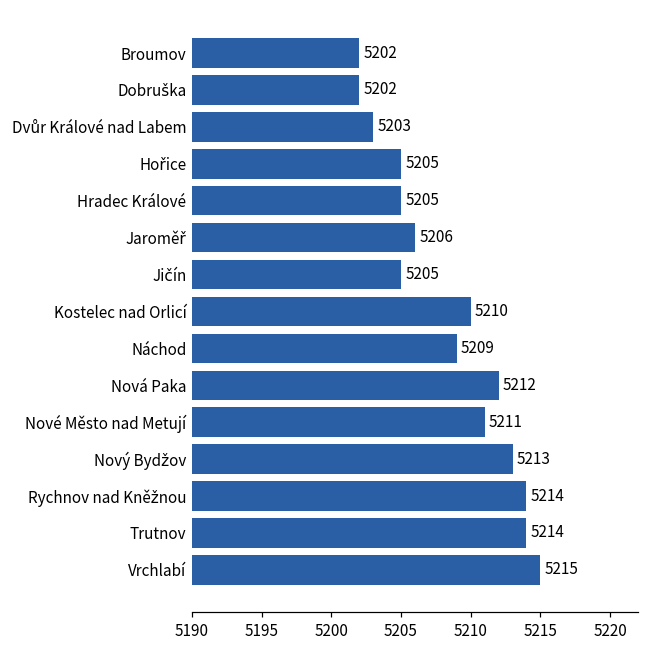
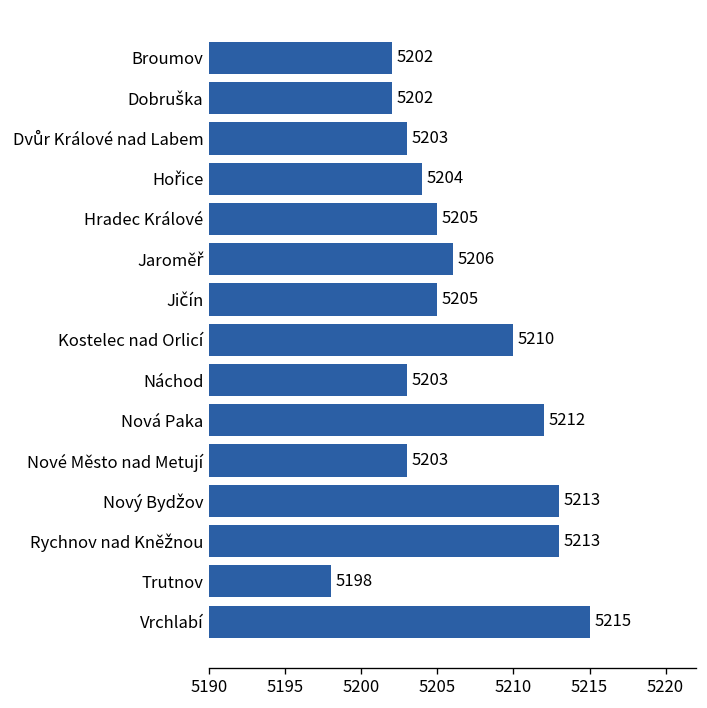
Hořice: 5205 -> 5204
Náchod: 5209 -> 5203
Nové Město nad Metují: 5211 -> 5203
Rychnov nad Kněžnou: 5214 -> 5213
Trutnov: 5214 -> 5198
